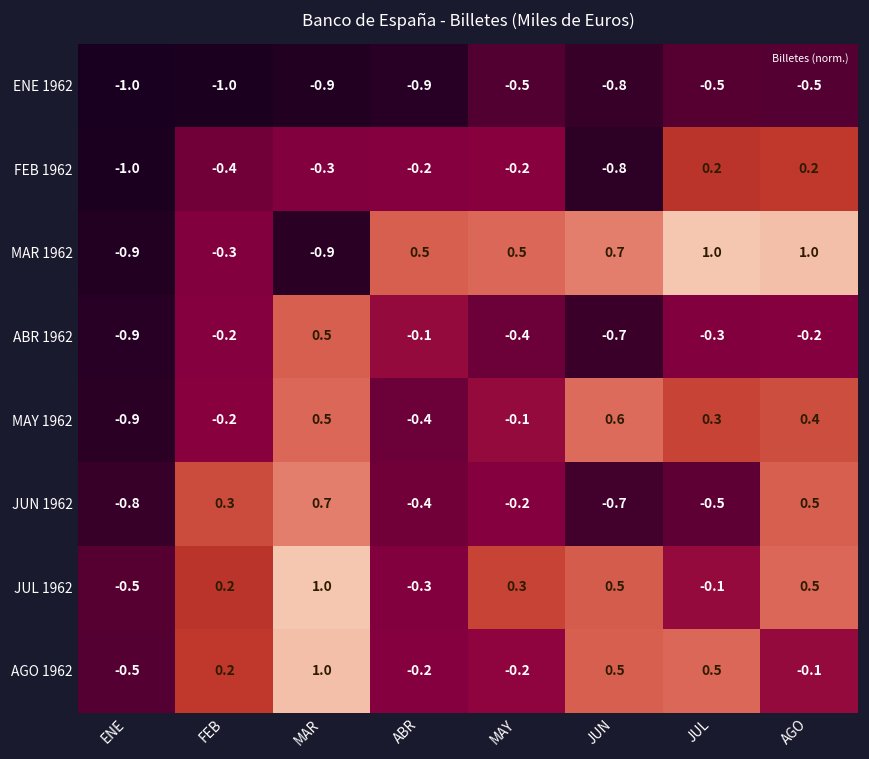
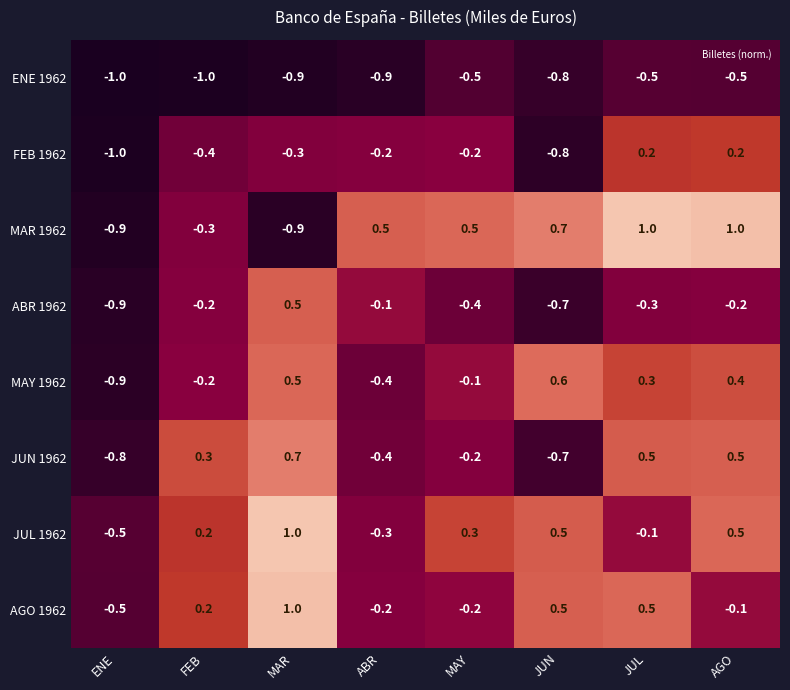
JUN 1962, JUL: -0.5 -> 0.5
